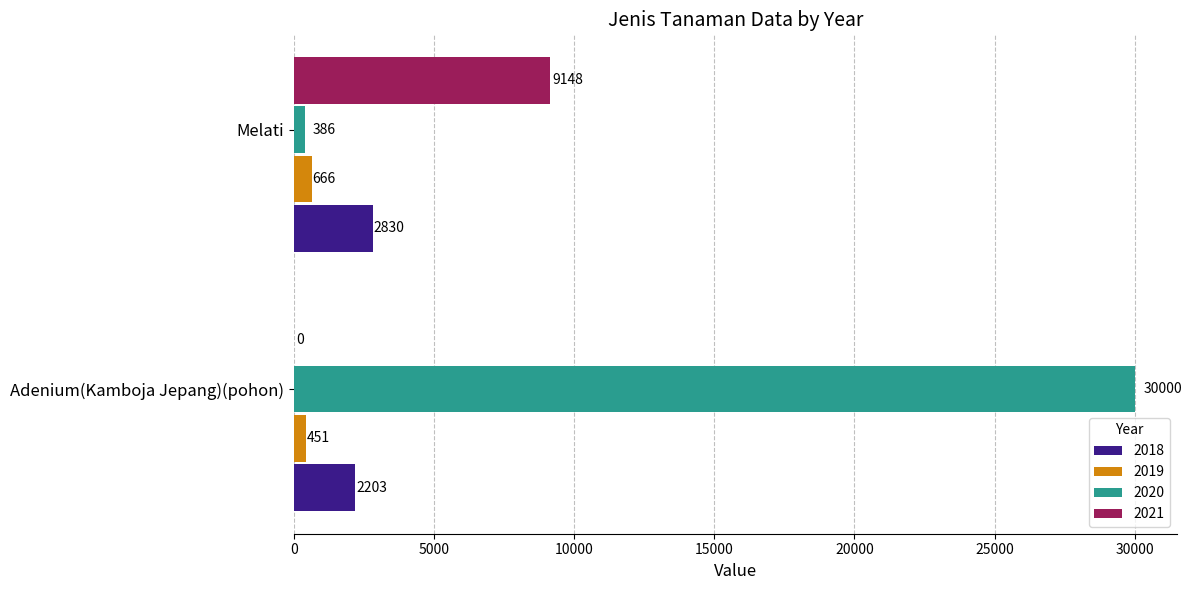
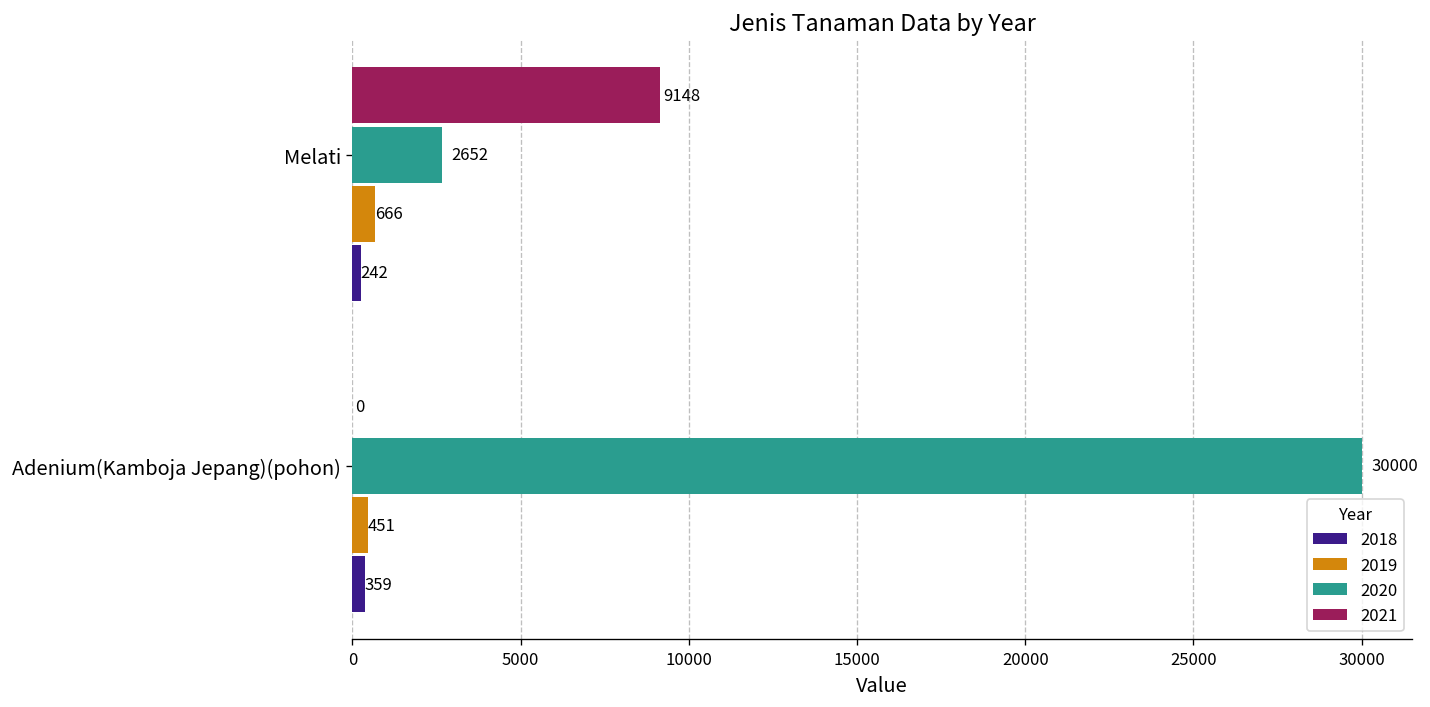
2020, Melati: 386 -> 2652
2018, Melati: 2830 -> 242
2018, Adenium(Kamboja Jepang)(pohon): 2203 -> 359
